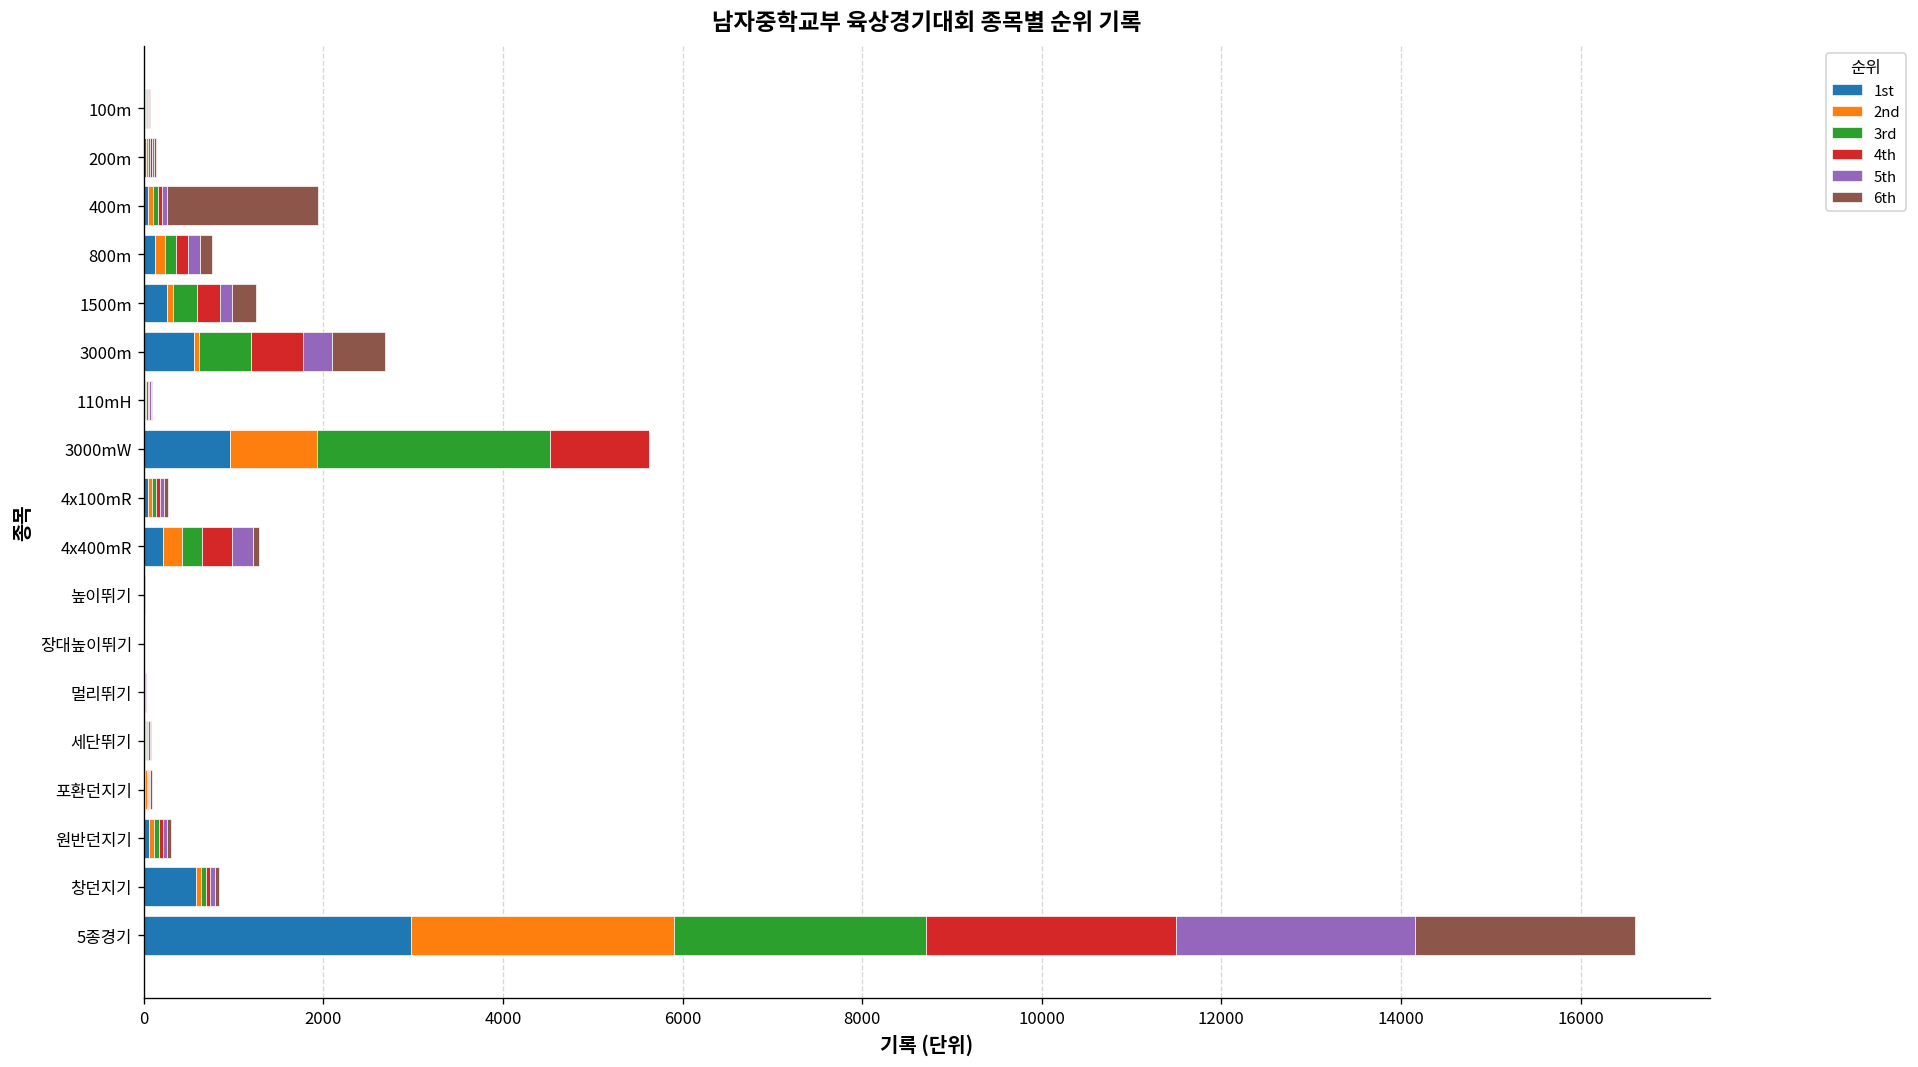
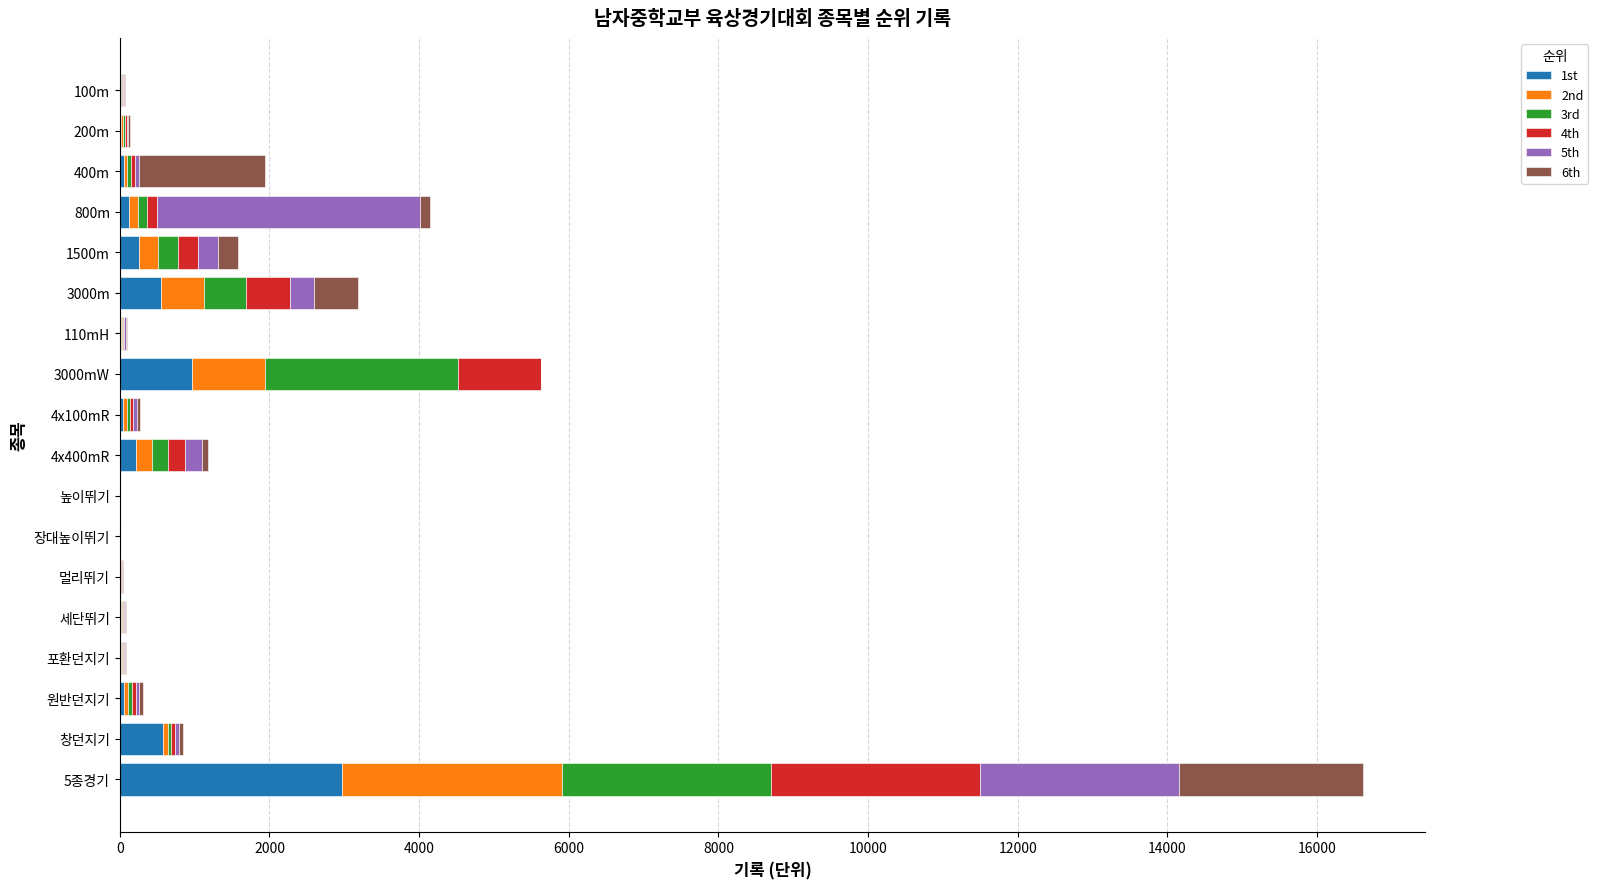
5th, 800m: 100 -> 3500
2nd, 1500m: 100 -> 300
5th, 1500m: 100 -> 300
2nd, 3000m: 100 -> 600
4th, 4x400mR: 300 -> 200
